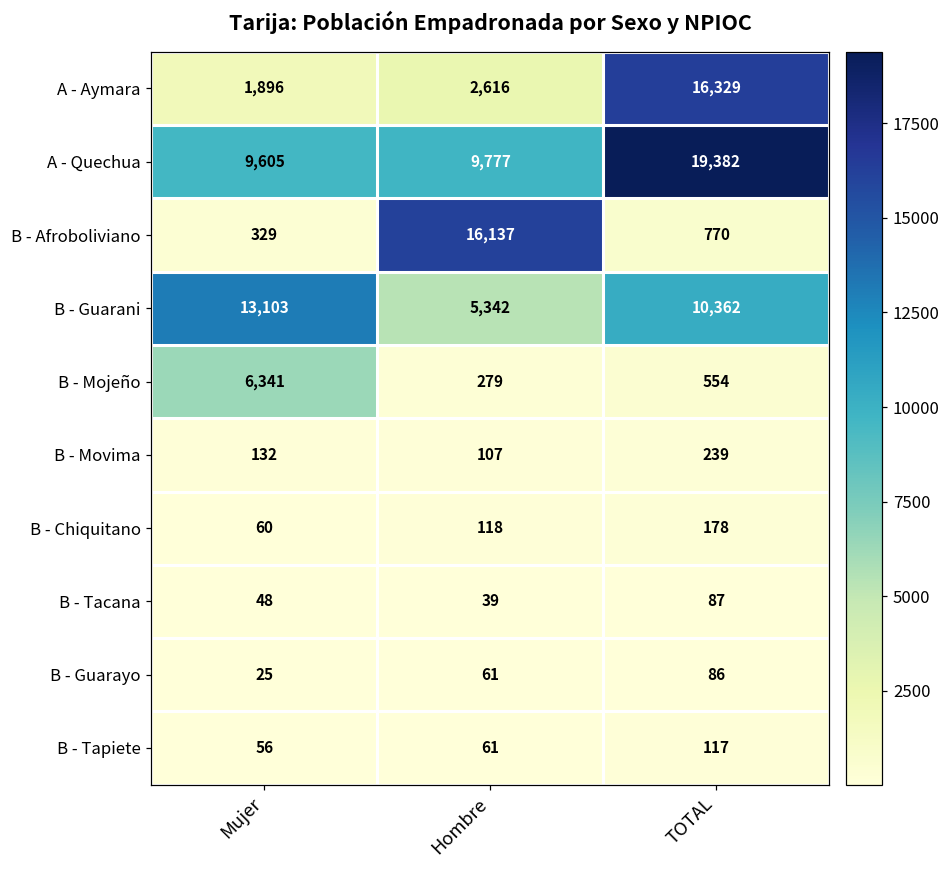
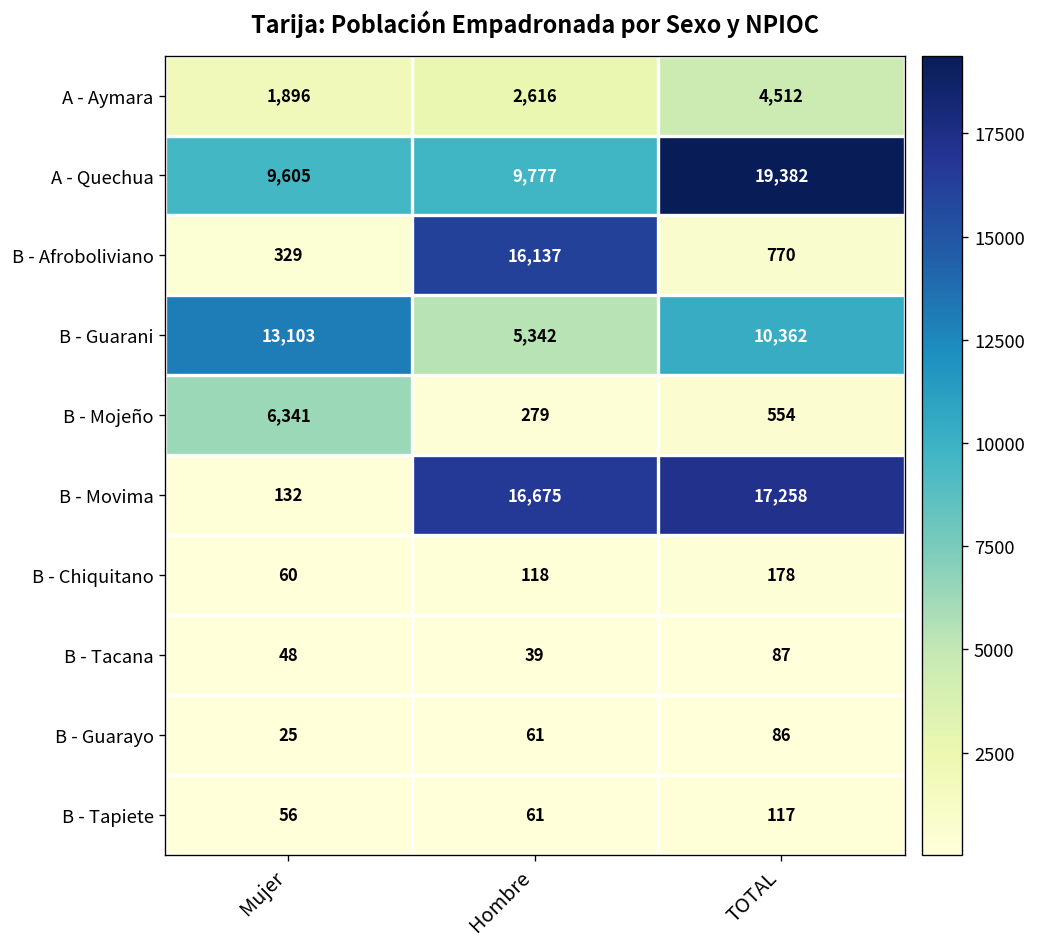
A - Aymara, TOTAL: 16,329 -> 4,512
B - Movima, Hombre: 107 -> 16,675
B - Movima, TOTAL: 239 -> 17,258
